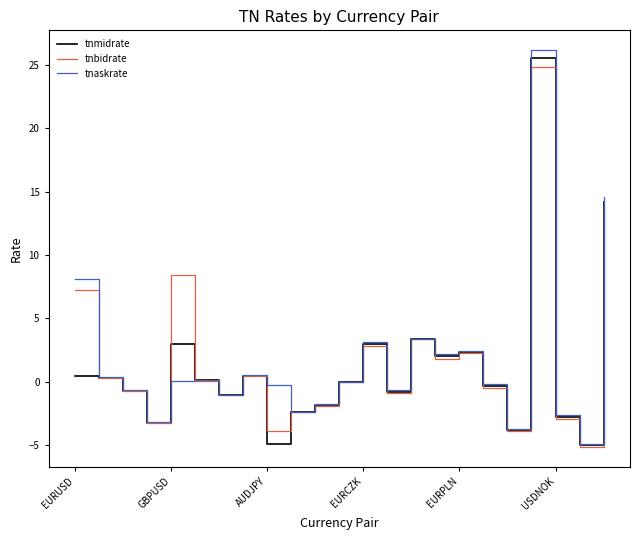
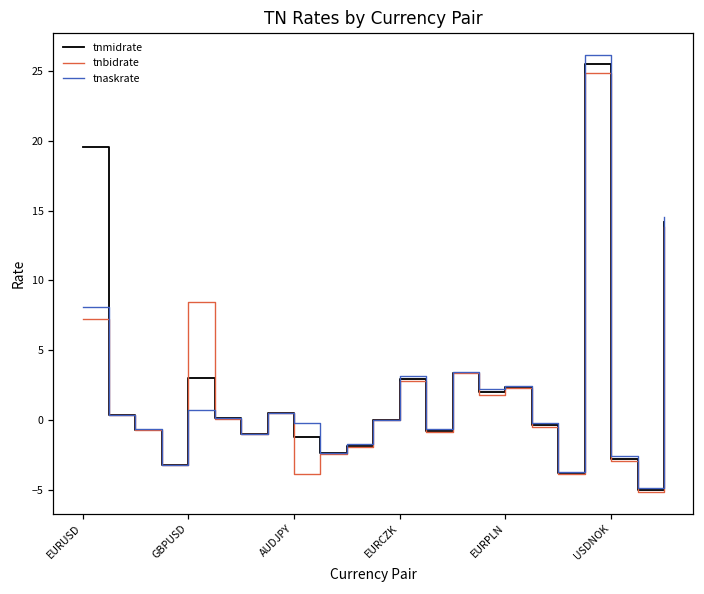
tnmidrate, EURUSD: 0.5 -> 19.6
tnaskrate, GBPUSD: 0.1 -> 0.7
tnmidrate, AUDJPY: -4.9 -> -1.2
